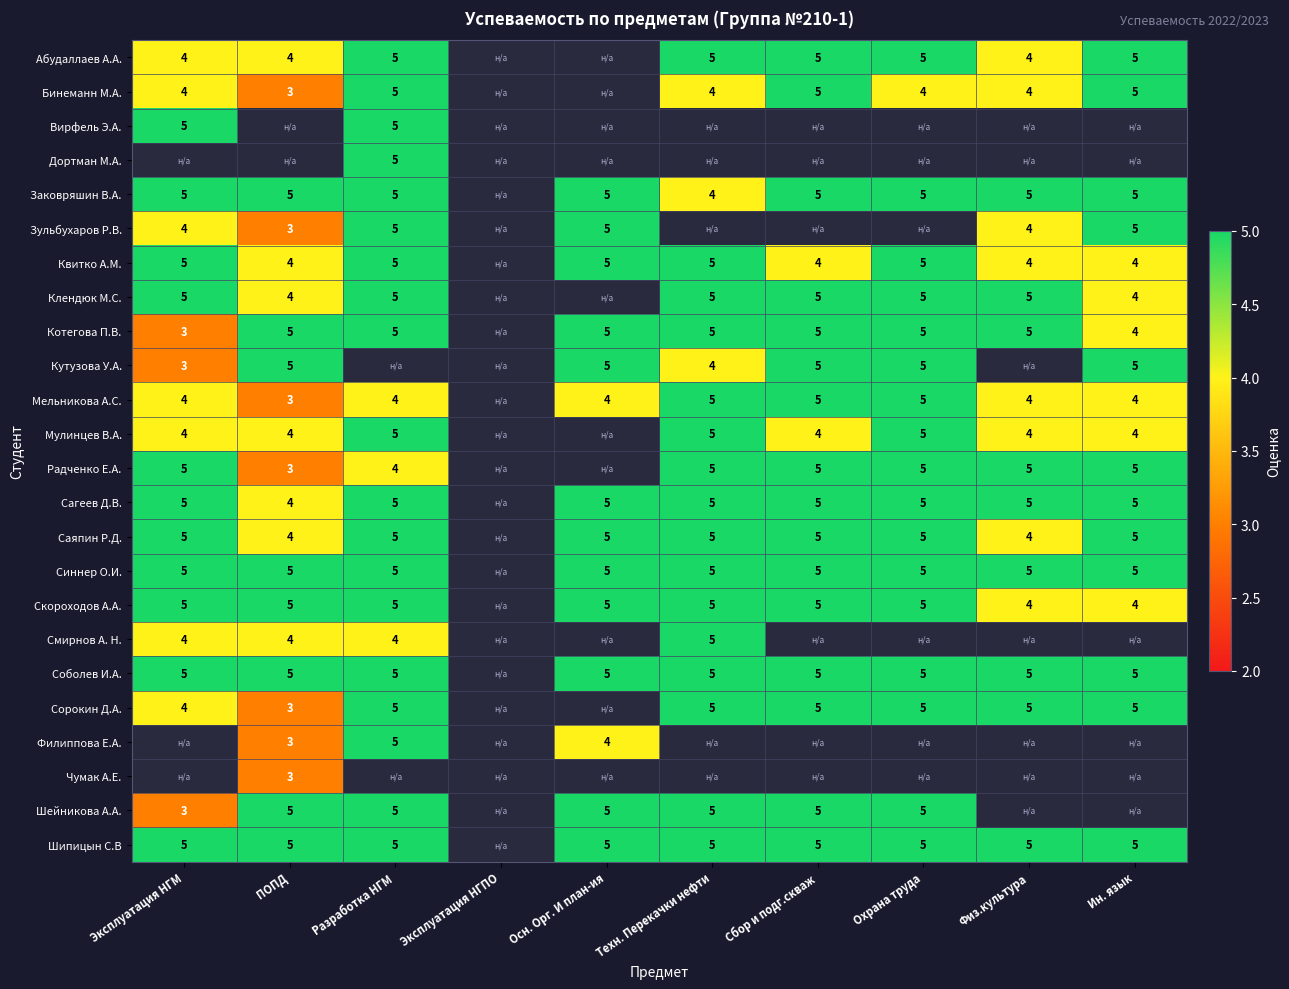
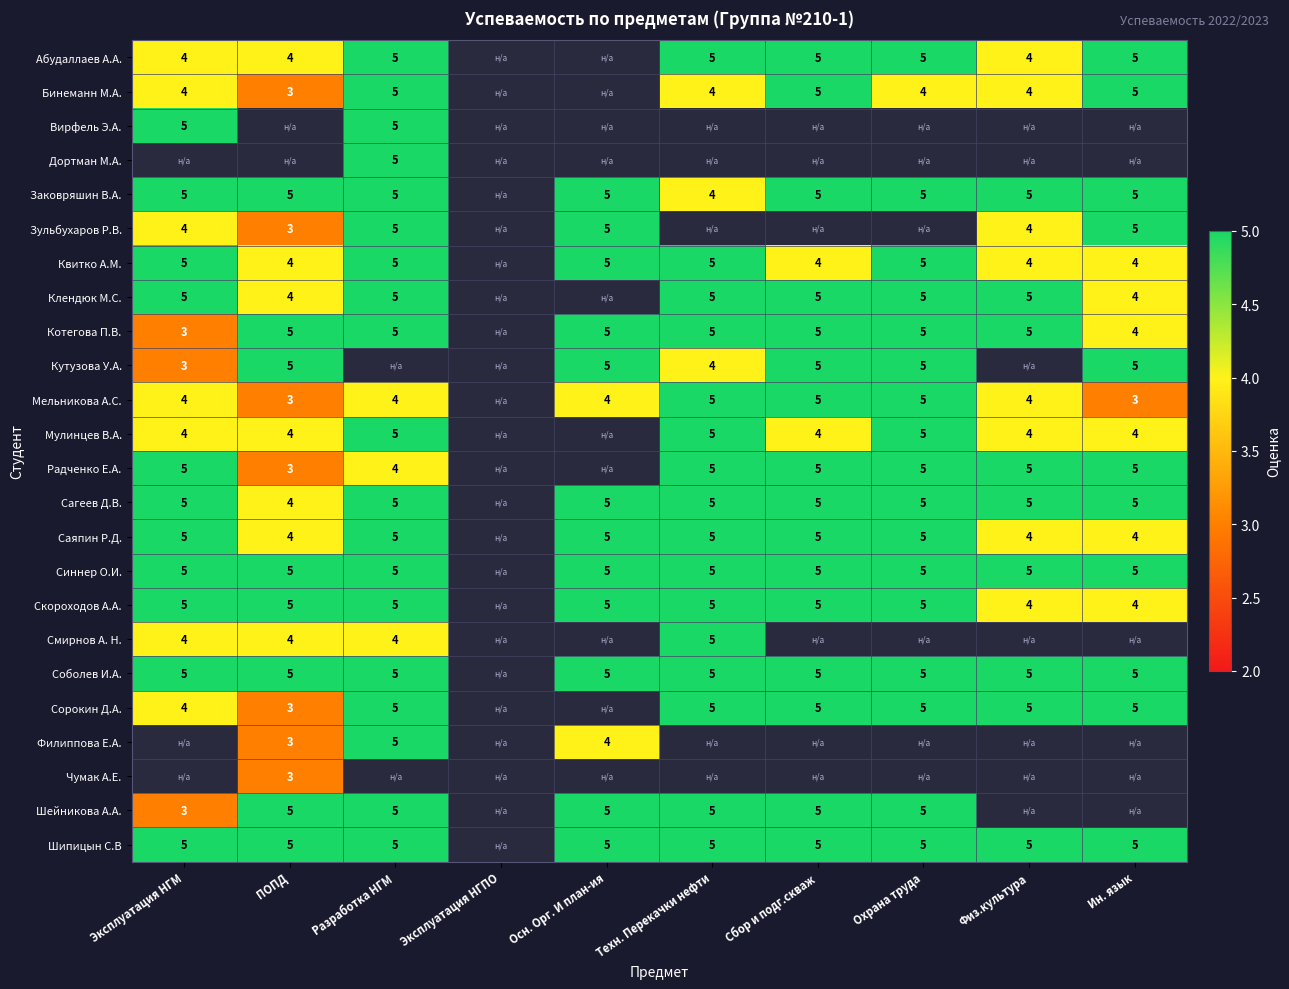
Мельникова А.С., Ин. язык: 4 -> 3
Саяпин Р.Д., Ин. язык: 5 -> 4
